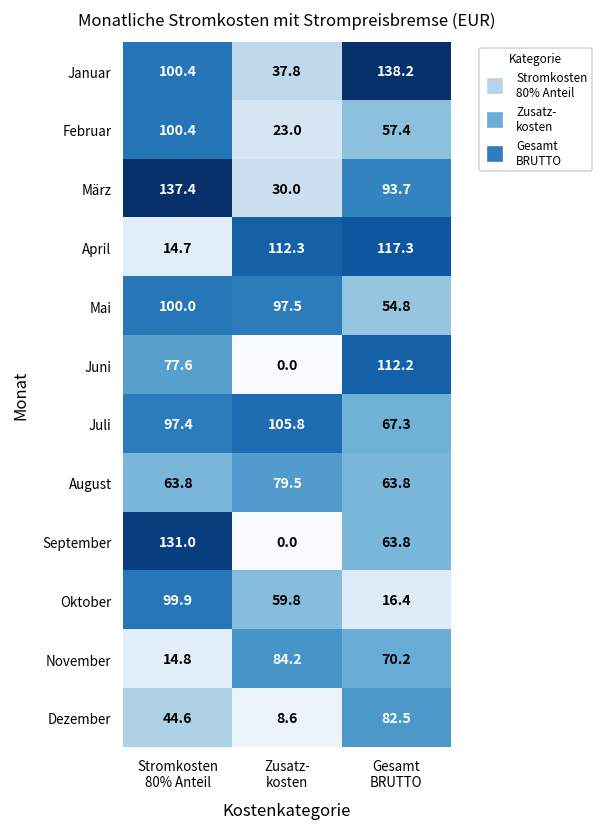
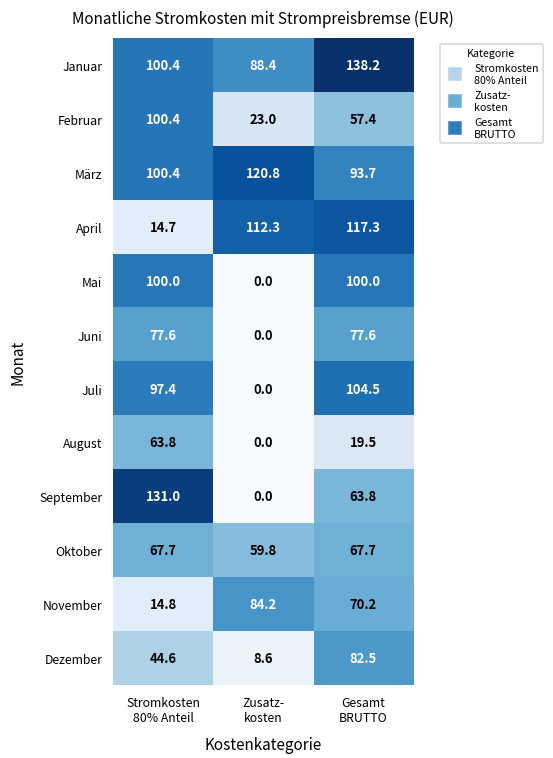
Januar, Zusatz- kosten: 37.8 -> 88.4
März, Stromkosten 80% Anteil: 137.4 -> 100.4
März, Zusatz- kosten: 30.0 -> 120.8
Mai, Zusatz- kosten: 97.5 -> 0.0
Mai, Gesamt BRUTTO: 54.8 -> 100.0
Juni, Gesamt BRUTTO: 112.2 -> 77.6
Juli, Zusatz- kosten: 105.8 -> 0.0
Juli, Gesamt BRUTTO: 67.3 -> 104.5
August, Zusatz- kosten: 79.5 -> 0.0
August, Gesamt BRUTTO: 63.8 -> 19.5
Oktober, Stromkosten 80% Anteil: 99.9 -> 67.7
Oktober, Gesamt BRUTTO: 16.4 -> 67.7
